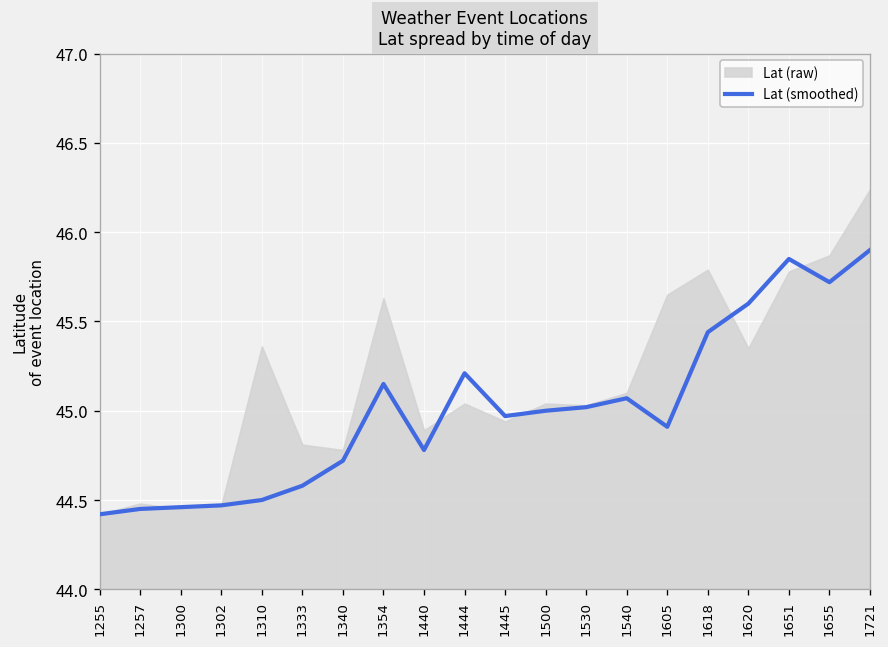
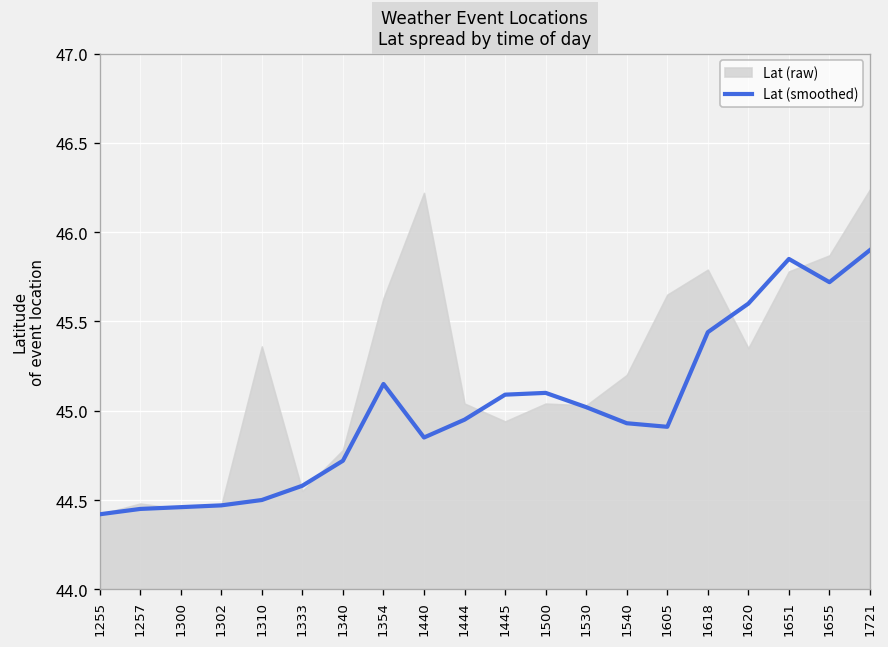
Lat (raw), 1333: 44.81 -> 44.55
Lat (smoothed), 1440: 44.78 -> 44.85
Lat (raw), 1440: 44.89 -> 46.22
Lat (smoothed), 1444: 45.21 -> 44.95
Lat (smoothed), 1445: 44.97 -> 45.09
Lat (smoothed), 1500: 45.0 -> 45.1
Lat (smoothed), 1540: 45.07 -> 44.93
Lat (raw), 1540: 45.1 -> 45.2
